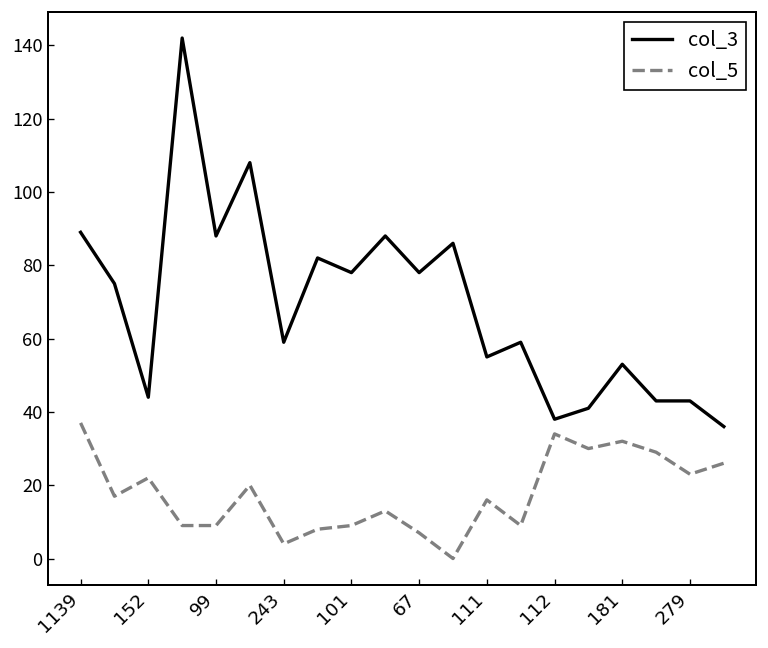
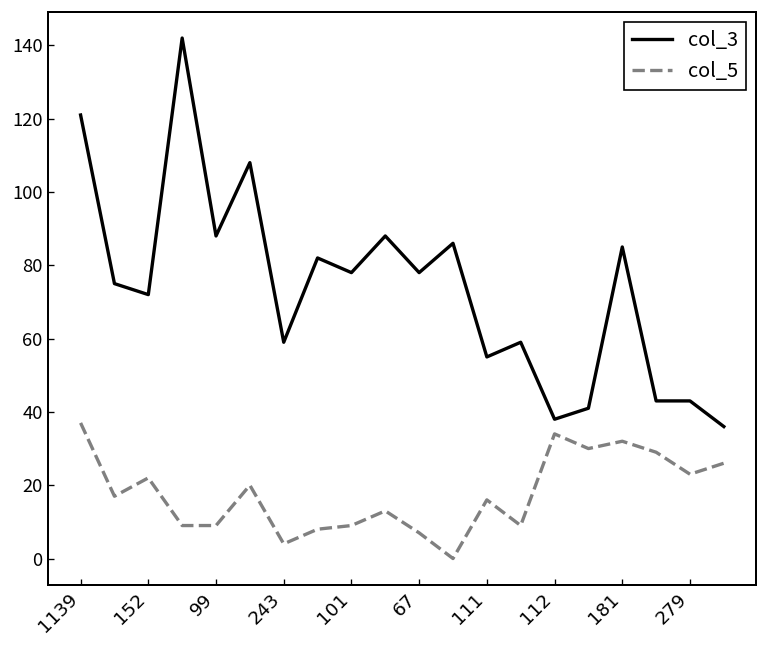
col_3, 1139: 89 -> 121
col_3, 152: 44 -> 72
col_3, 181: 53 -> 85
